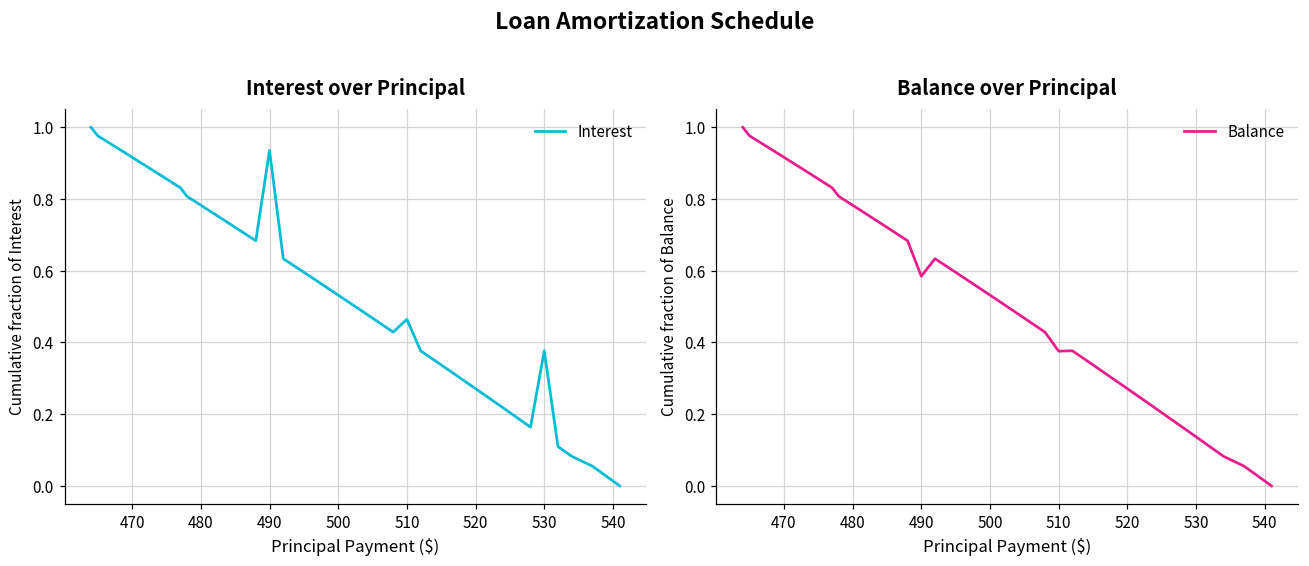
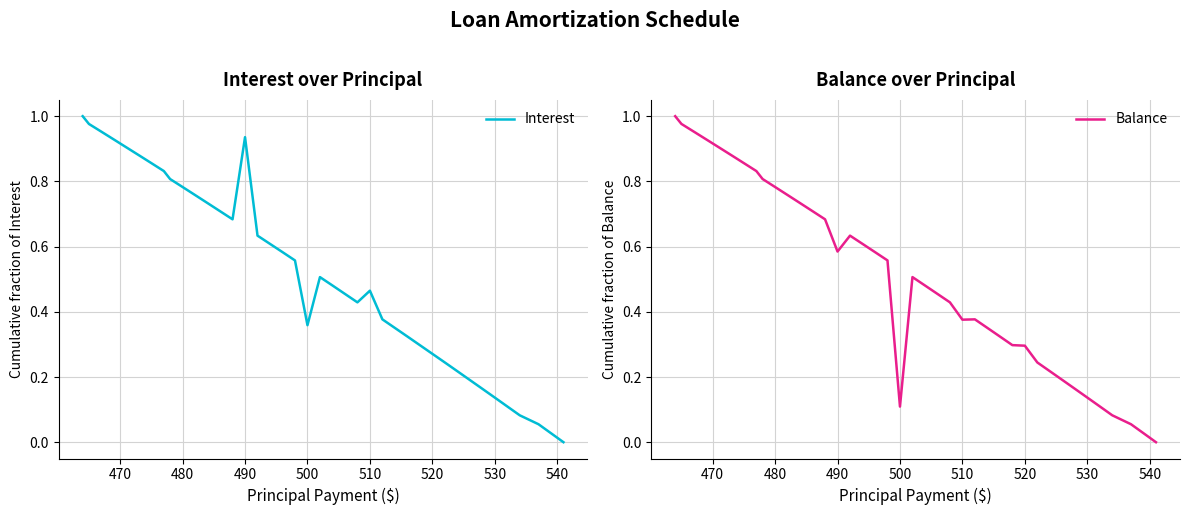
Interest over Principal, 500: 0.53 -> 0.36
Interest over Principal, 530: 0.38 -> 0.14
Balance over Principal, 500: 0.53 -> 0.11
Balance over Principal, 520: 0.27 -> 0.30
